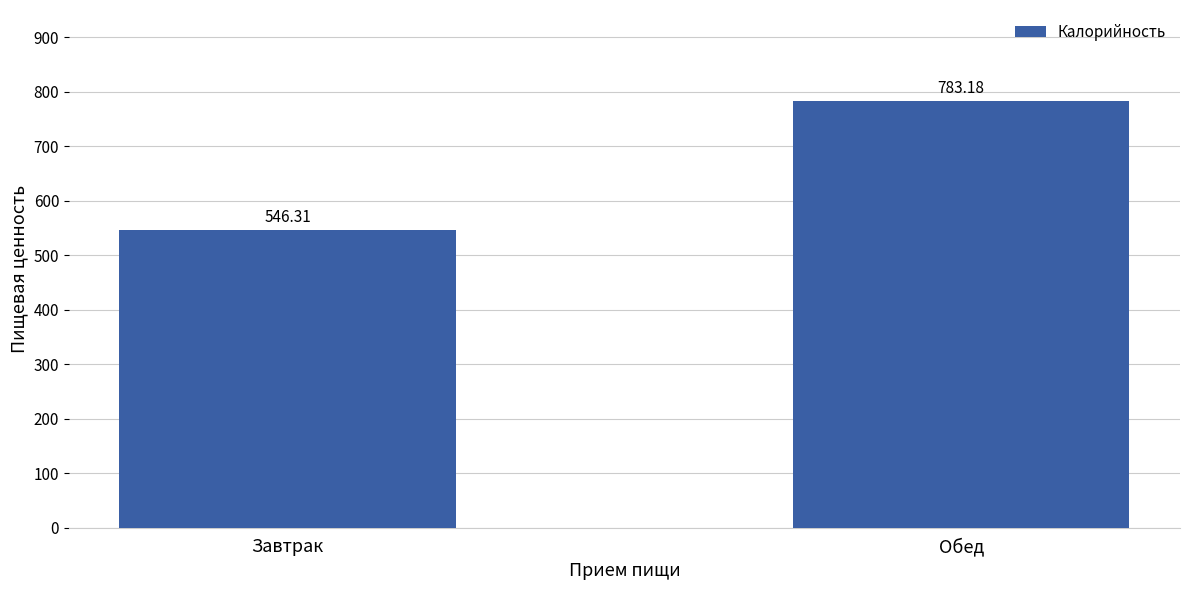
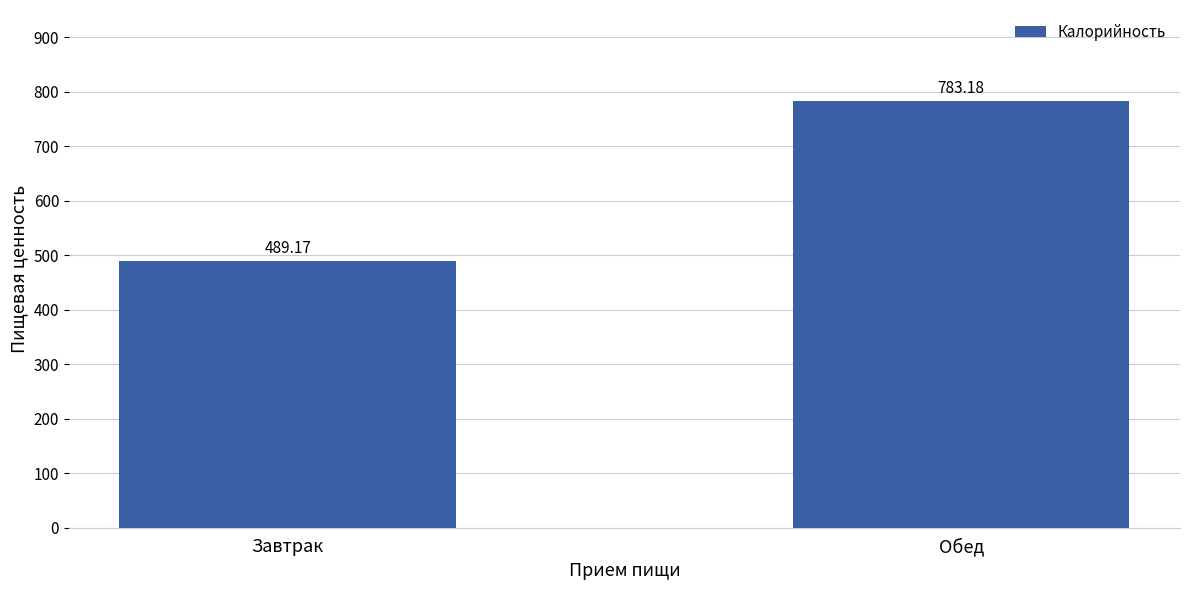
Завтрак: 546.31 -> 489.17
